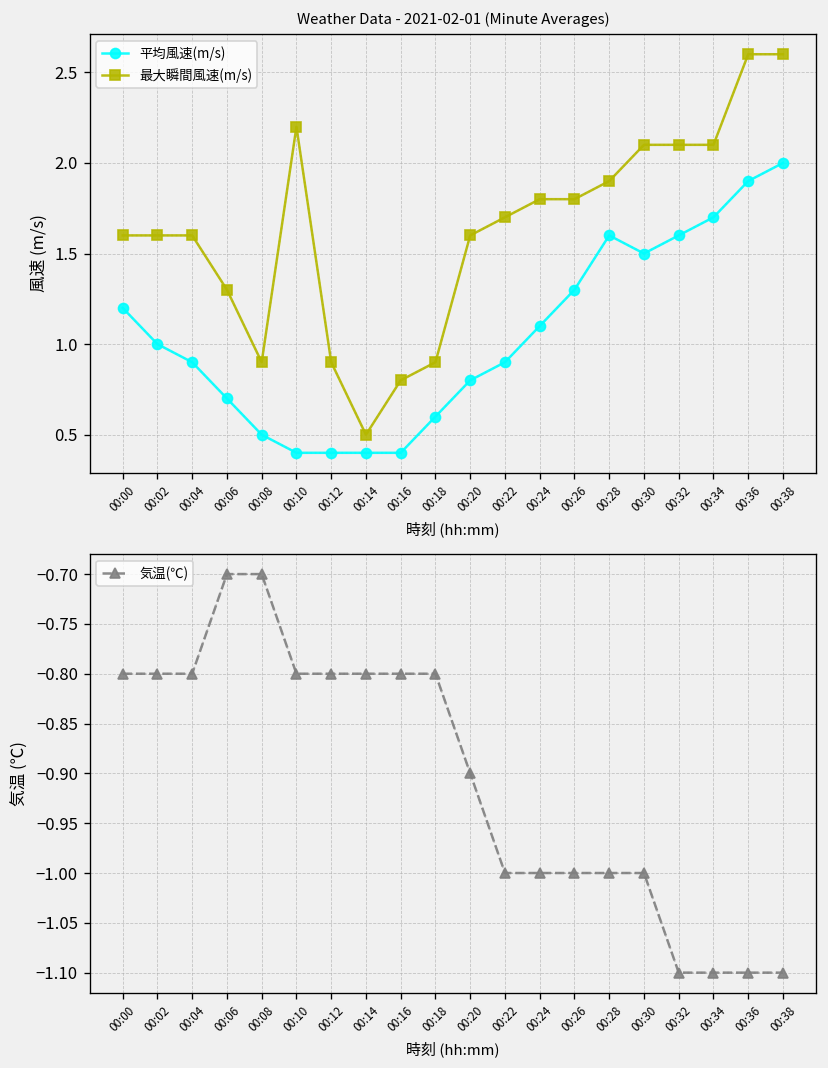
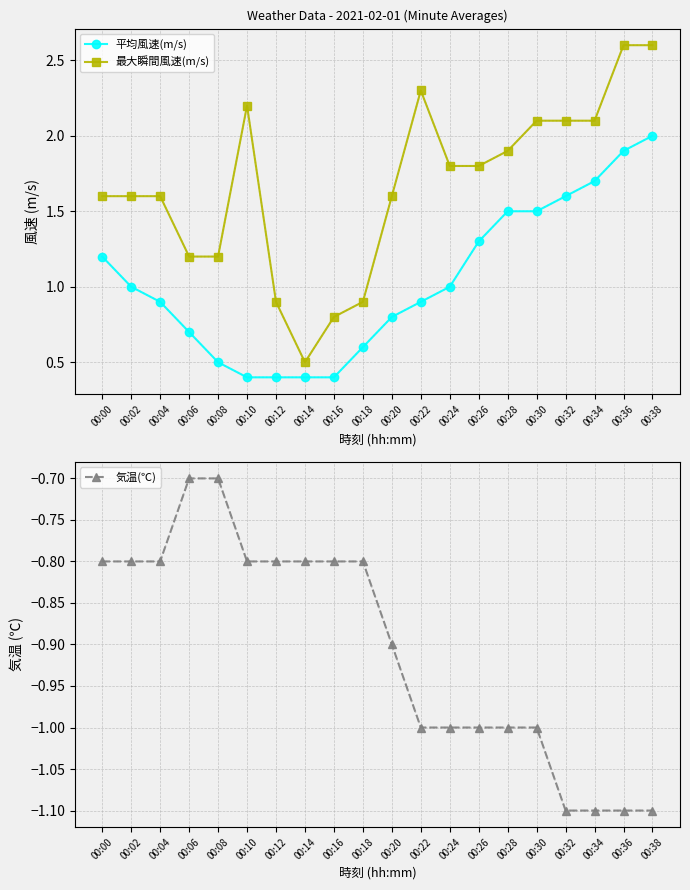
Weather Data - 2021-02-01 (Minute Averages), 最大瞬間風速(m/s), 00:06: 1.3 -> 1.2
Weather Data - 2021-02-01 (Minute Averages), 最大瞬間風速(m/s), 00:08: 0.9 -> 1.2
Weather Data - 2021-02-01 (Minute Averages), 最大瞬間風速(m/s), 00:22: 1.7 -> 2.3
Weather Data - 2021-02-01 (Minute Averages), 平均風速(m/s), 00:24: 1.1 -> 1.0
Weather Data - 2021-02-01 (Minute Averages), 平均風速(m/s), 00:28: 1.6 -> 1.5
